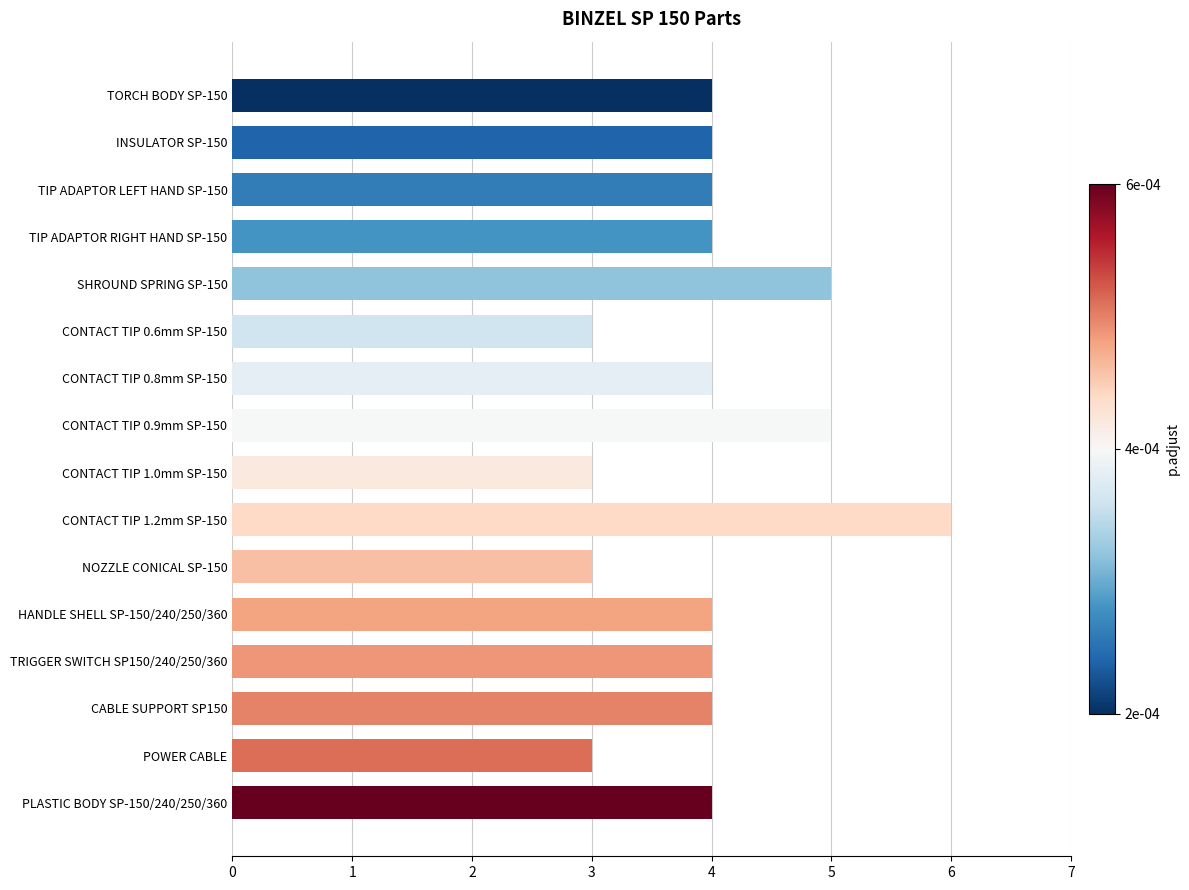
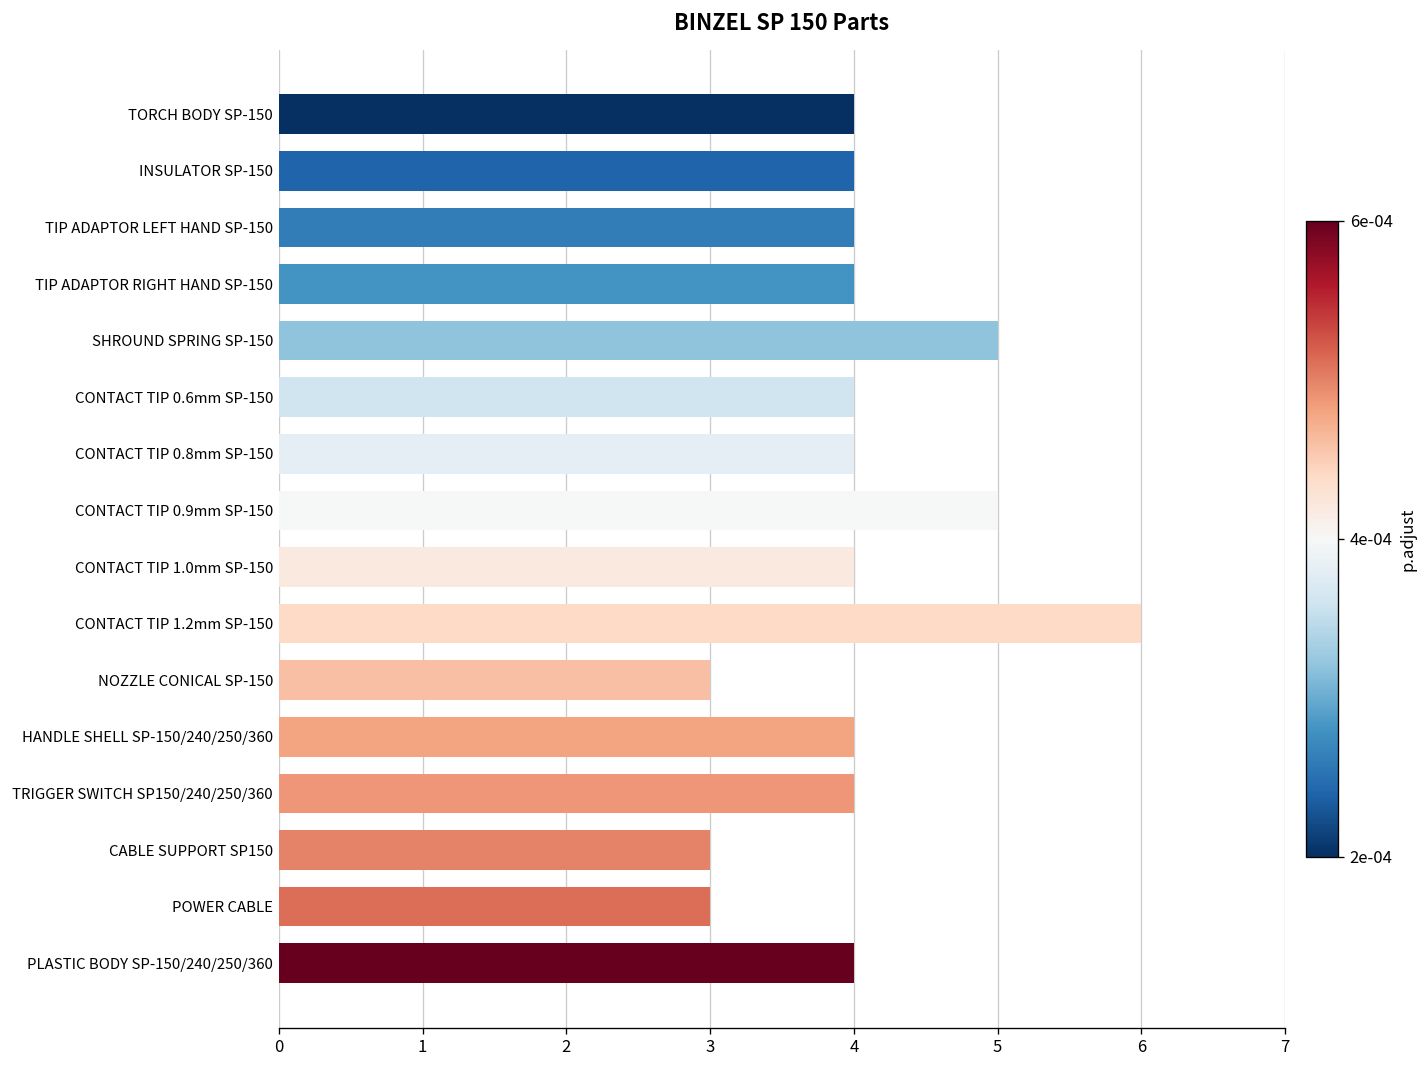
CONTACT TIP 0.6mm SP-150: 3 -> 4
CONTACT TIP 1.0mm SP-150: 3 -> 4
CABLE SUPPORT SP150: 4 -> 3
